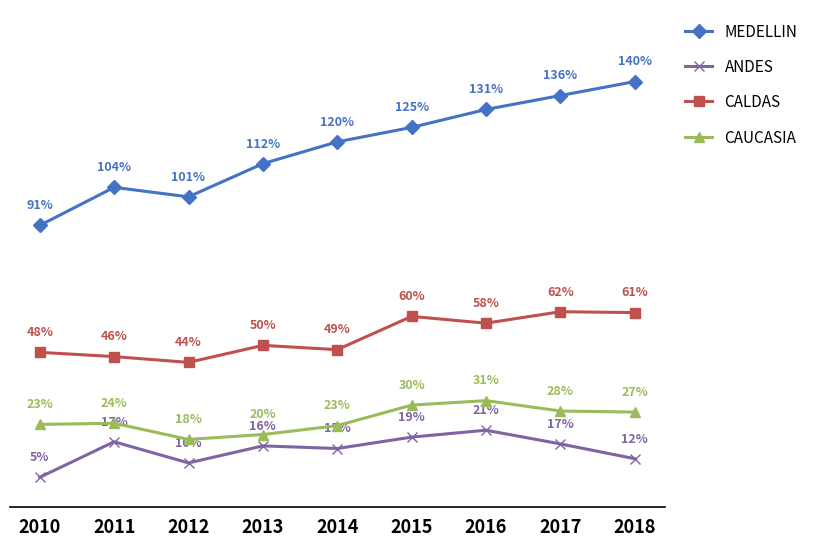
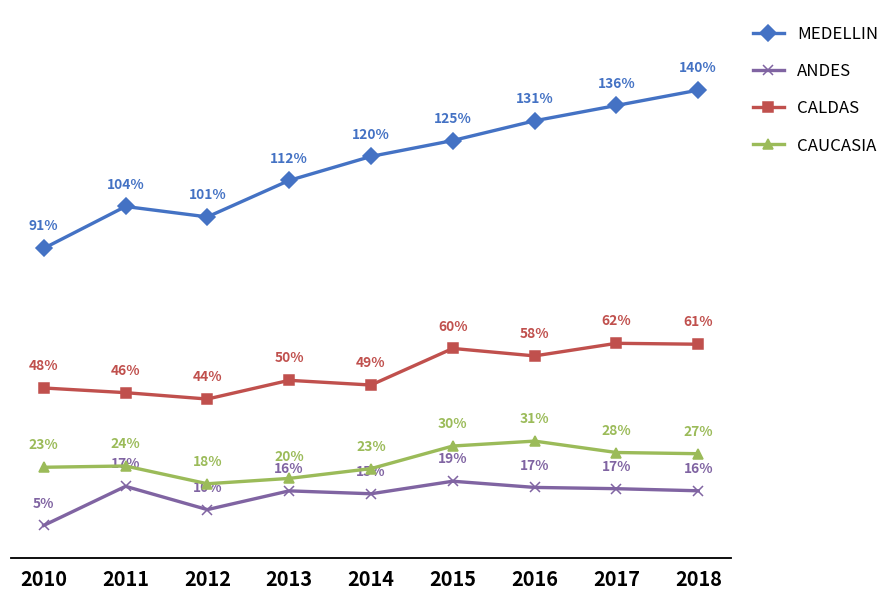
ANDES, 2016: 21% -> 17%
ANDES, 2018: 12% -> 16%
